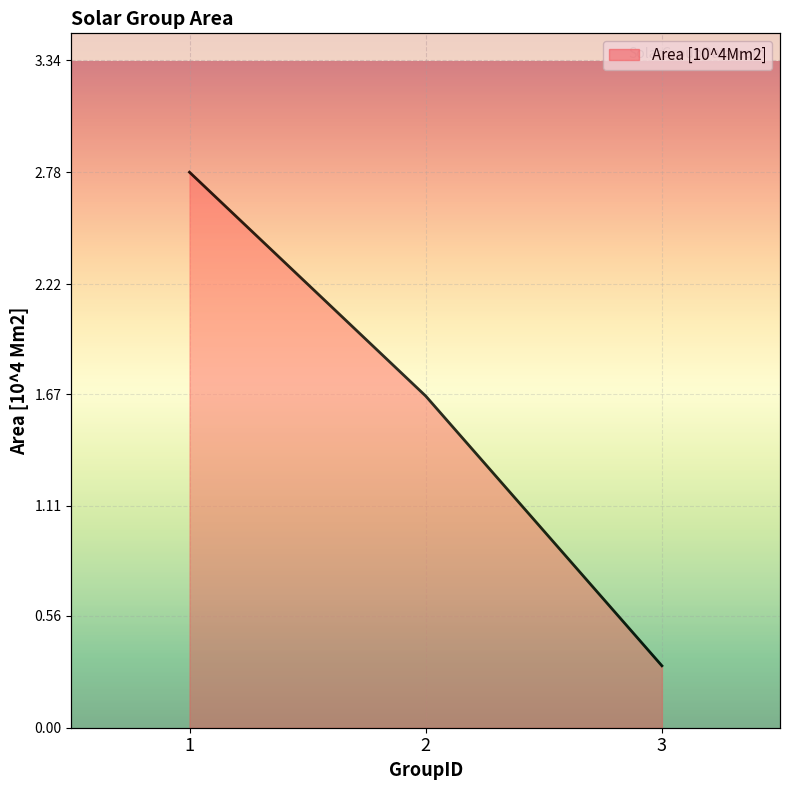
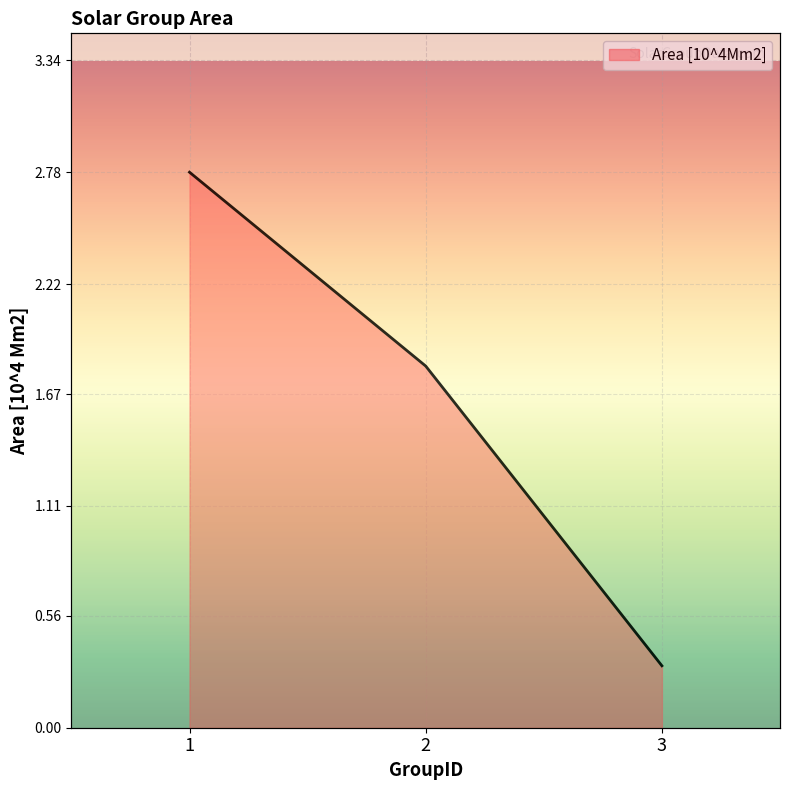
2: 1.66 -> 1.81
